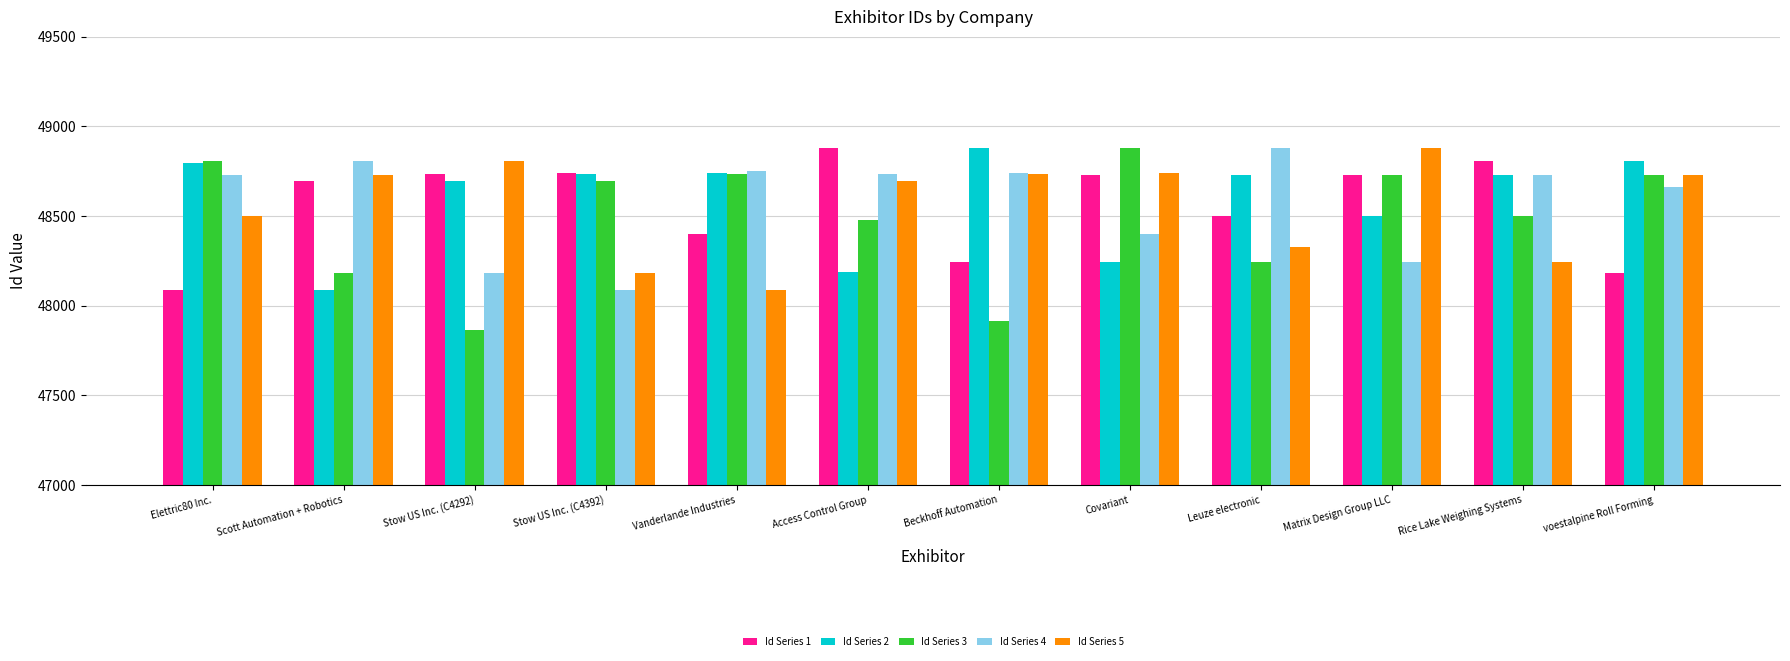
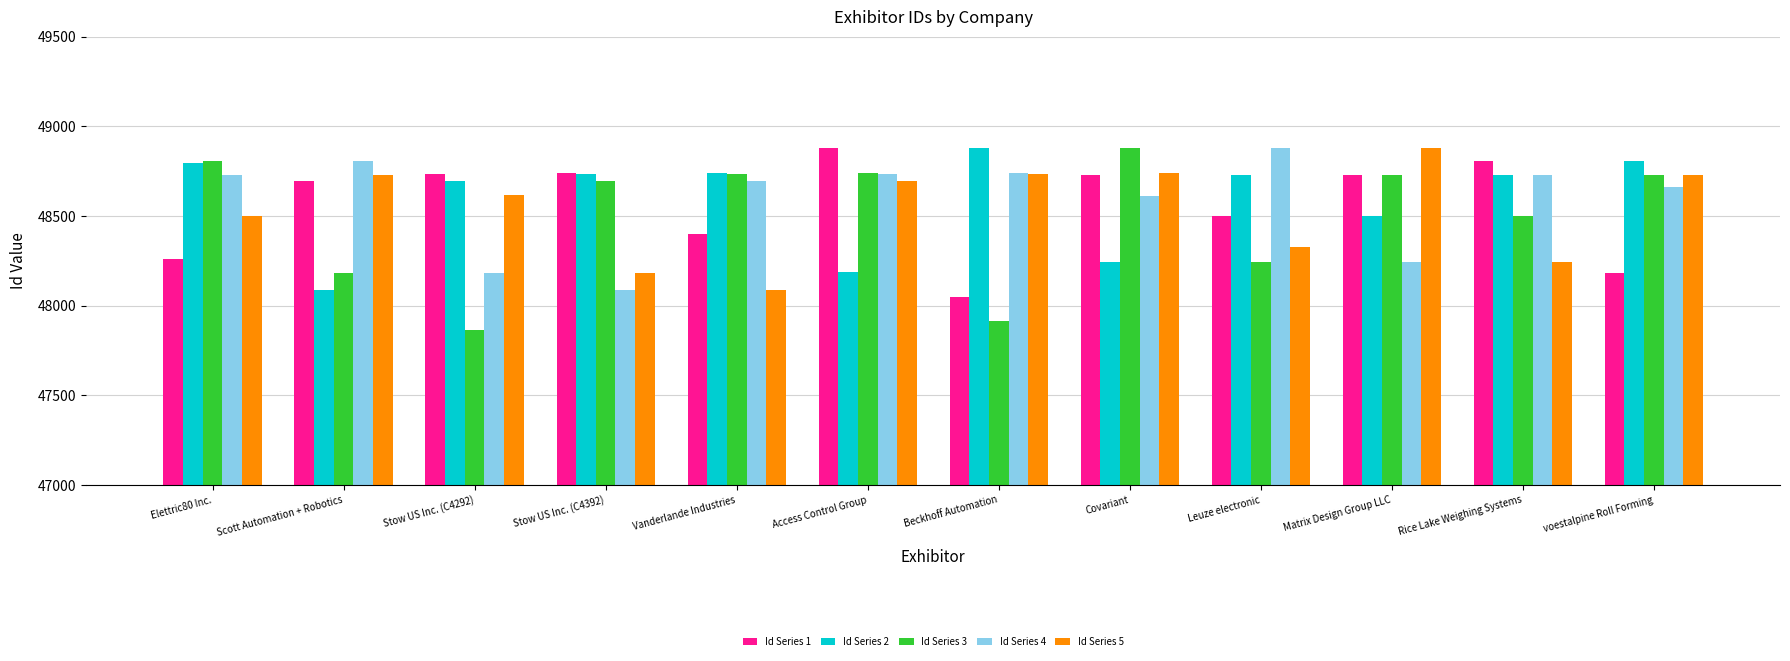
Id Series 1, Elettric80 Inc.: 48090 -> 48260
Id Series 5, Stow US Inc. (C4292): 48810 -> 48620
Id Series 4, Vanderlande Industries: 48750 -> 48700
Id Series 3, Access Control Group: 48480 -> 48740
Id Series 1, Beckhoff Automation: 48240 -> 48050
Id Series 4, Covariant: 48400 -> 48610
